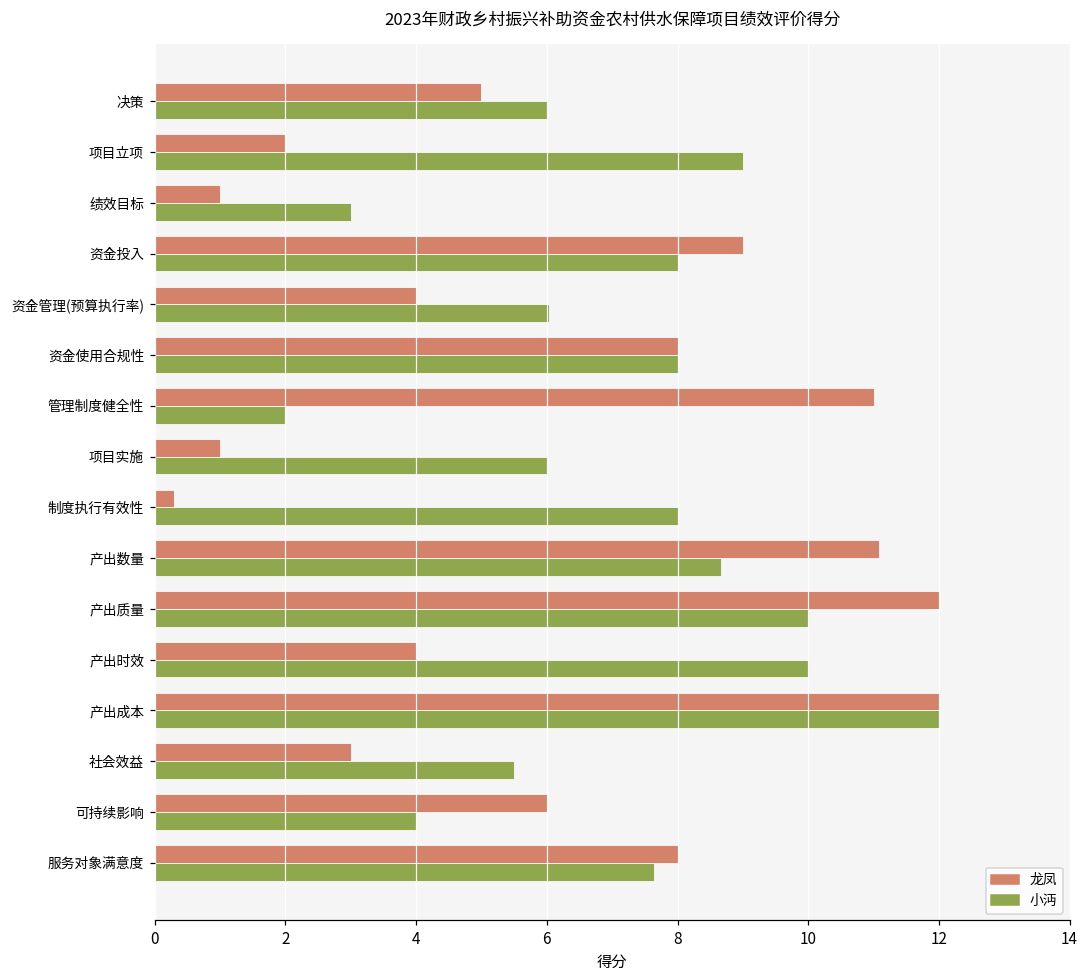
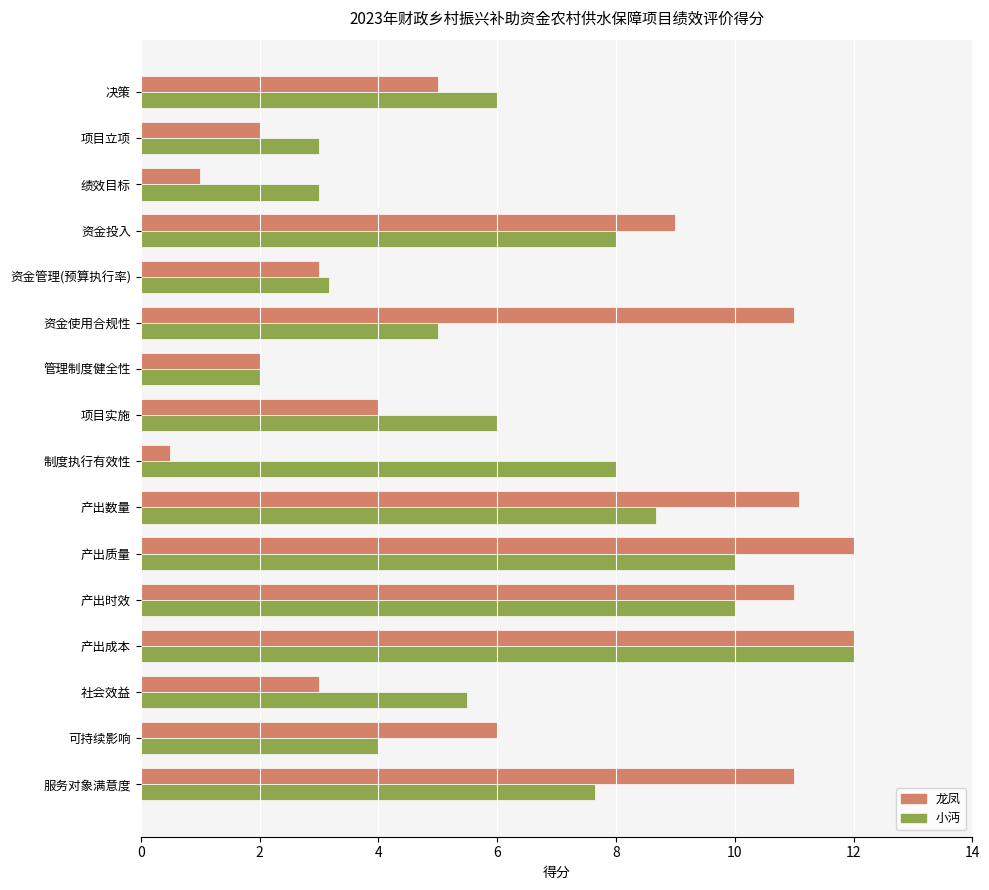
小沔, 项目立项: 9 -> 3
龙凤, 资金管理(预算执行率): 4 -> 3
小沔, 资金管理(预算执行率): 6.0 -> 3.2
龙凤, 资金使用合规性: 8 -> 11
小沔, 资金使用合规性: 8 -> 5
龙凤, 管理制度健全性: 11 -> 2
龙凤, 项目实施: 1 -> 4
龙凤, 制度执行有效性: 0.3 -> 0.5
龙凤, 产出时效: 4 -> 11
龙凤, 服务对象满意度: 8 -> 11
